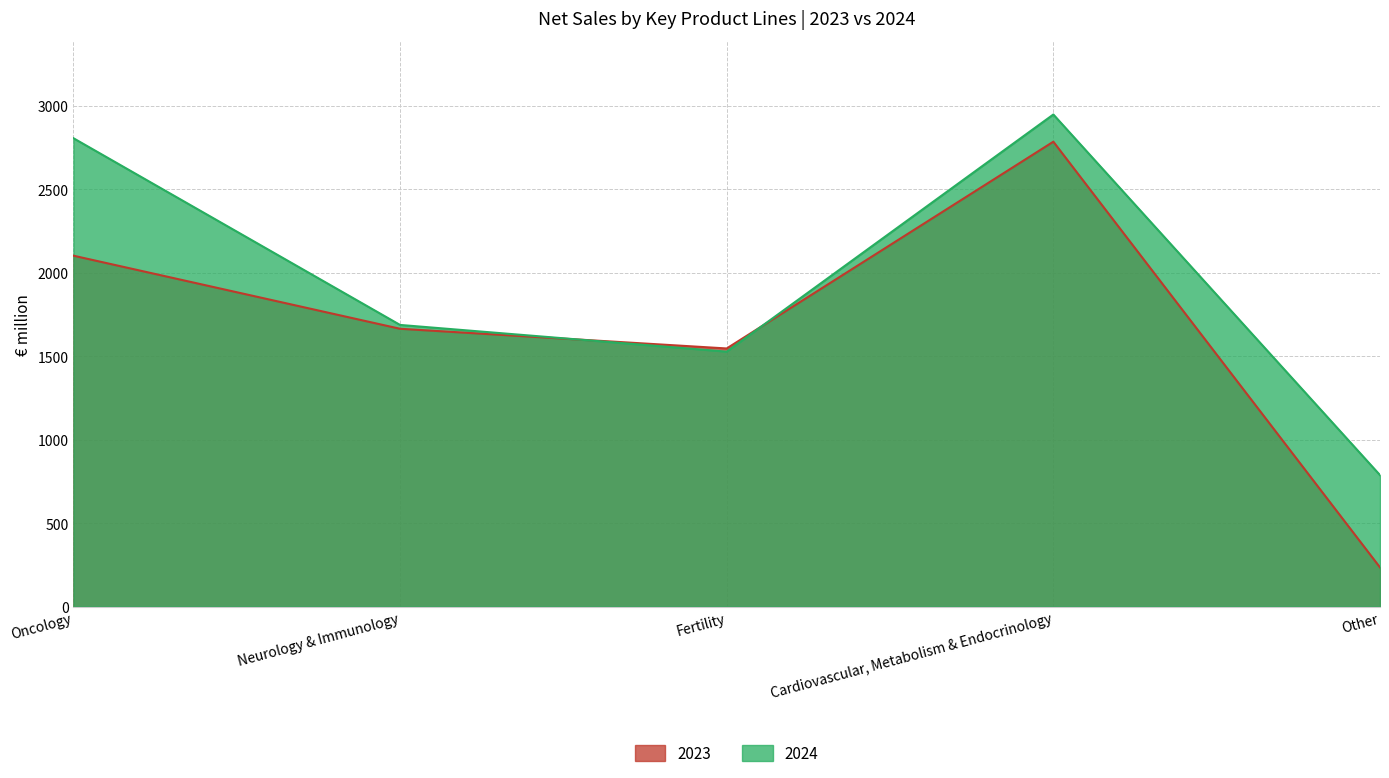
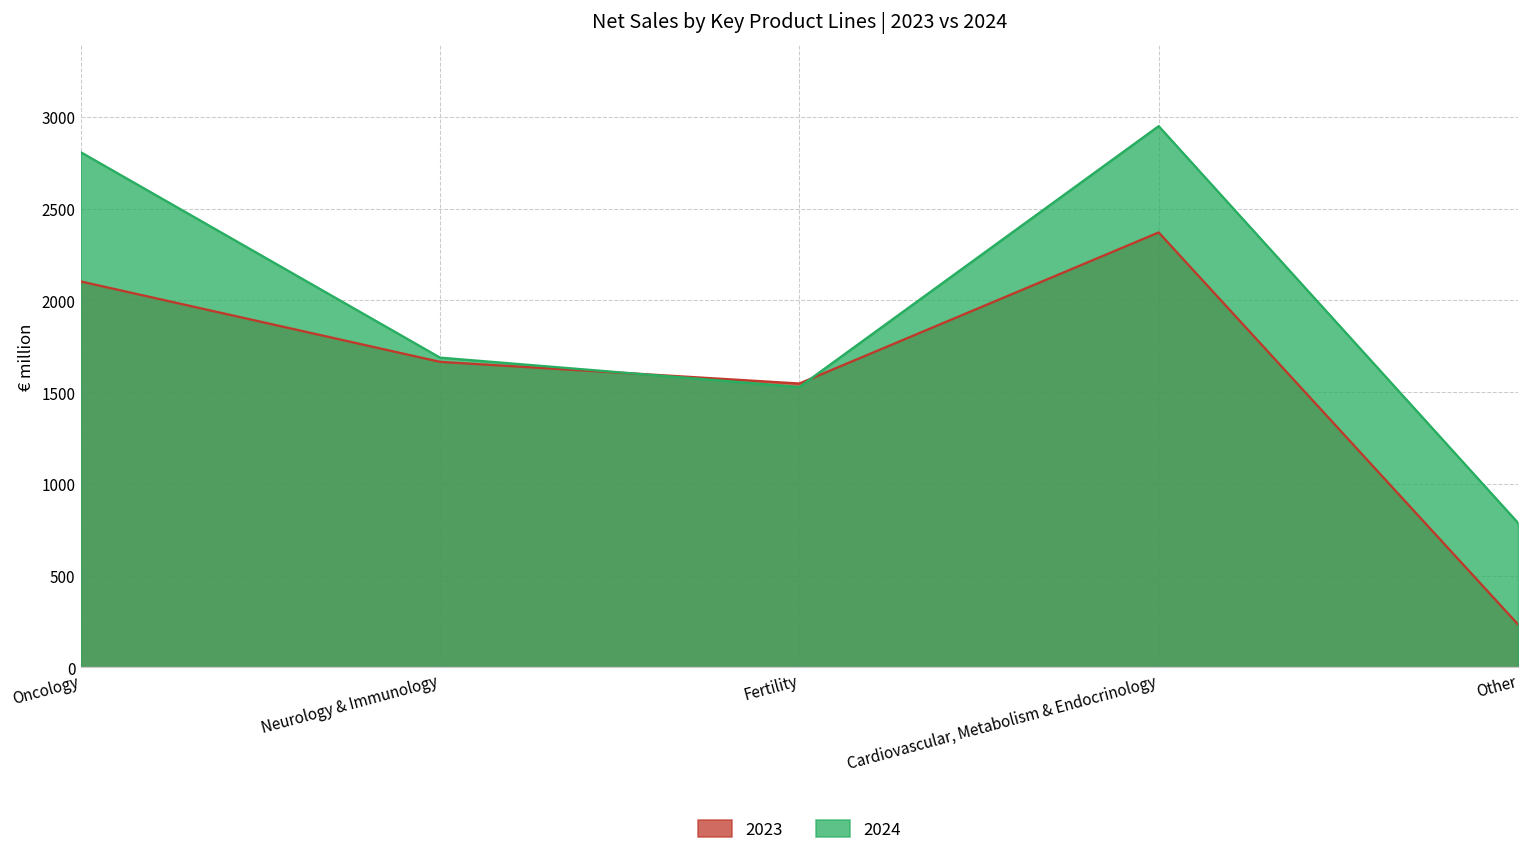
2023, Cardiovascular, Metabolism & Endocrinology: 2790 -> 2370
